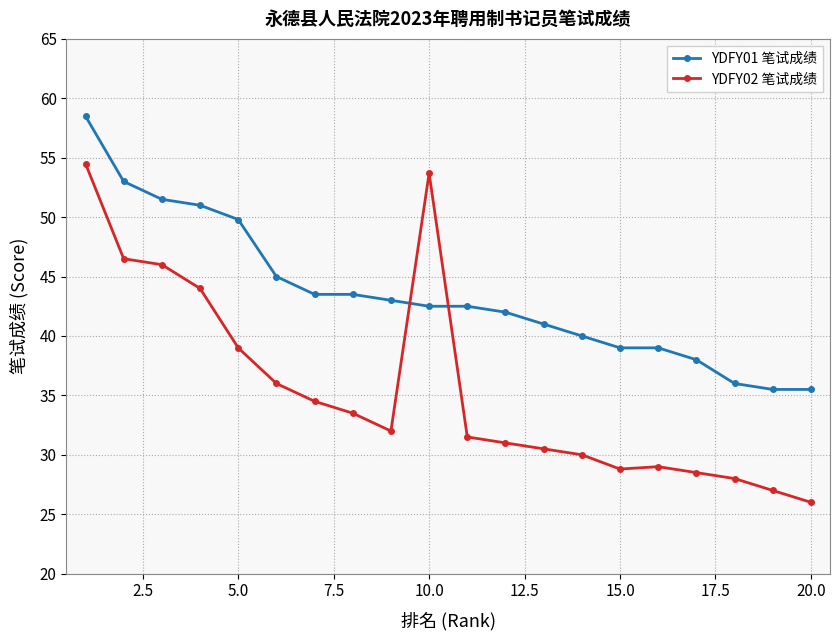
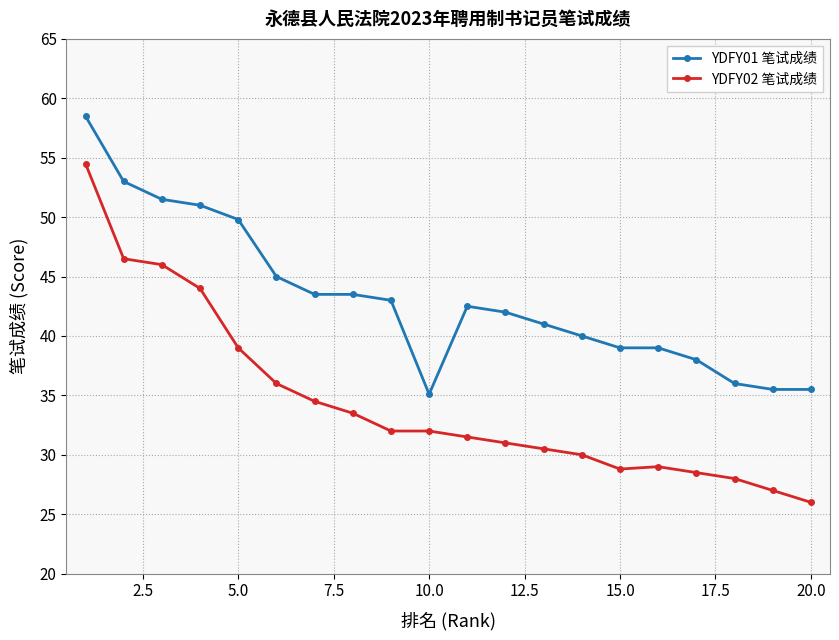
YDFY01 笔试成绩, 10.0: 42.5 -> 35.1
YDFY02 笔试成绩, 10.0: 53.7 -> 32.0
